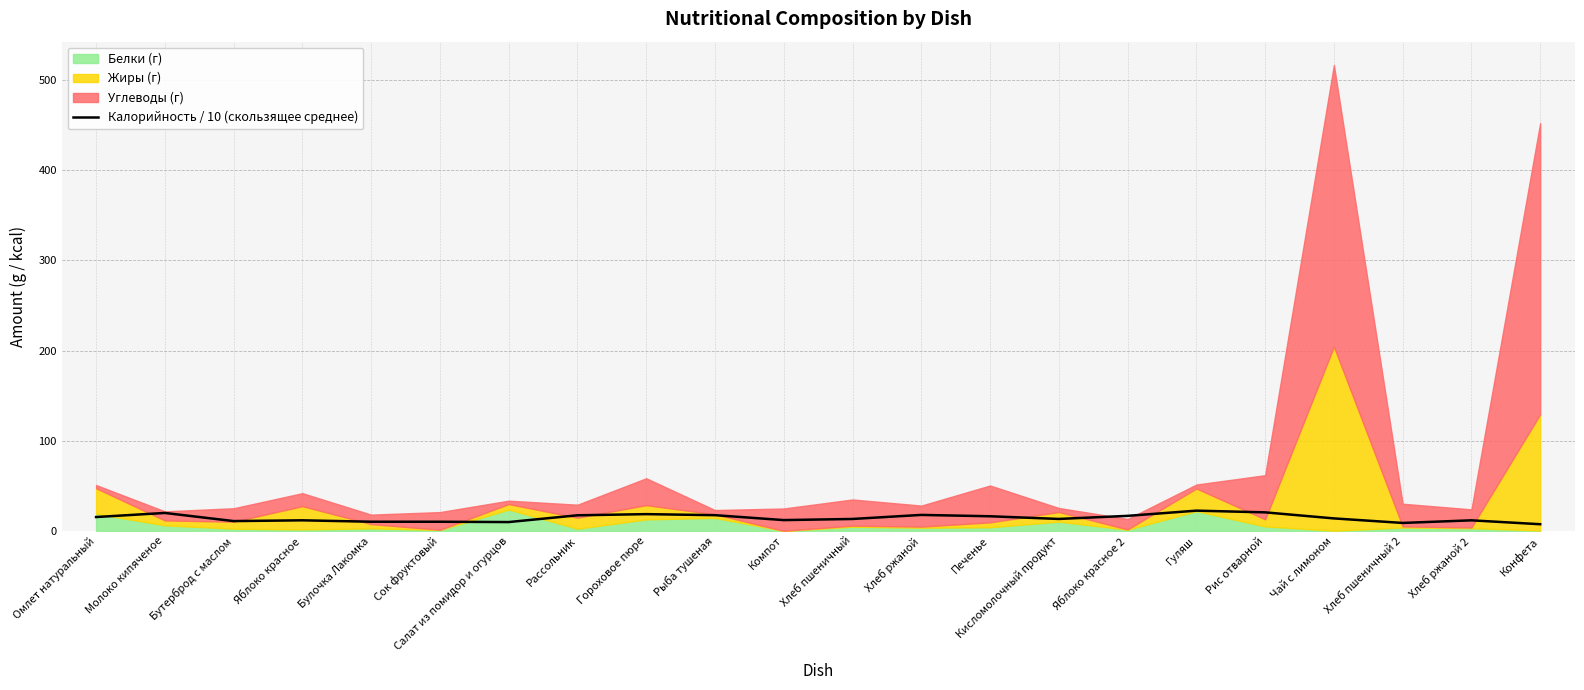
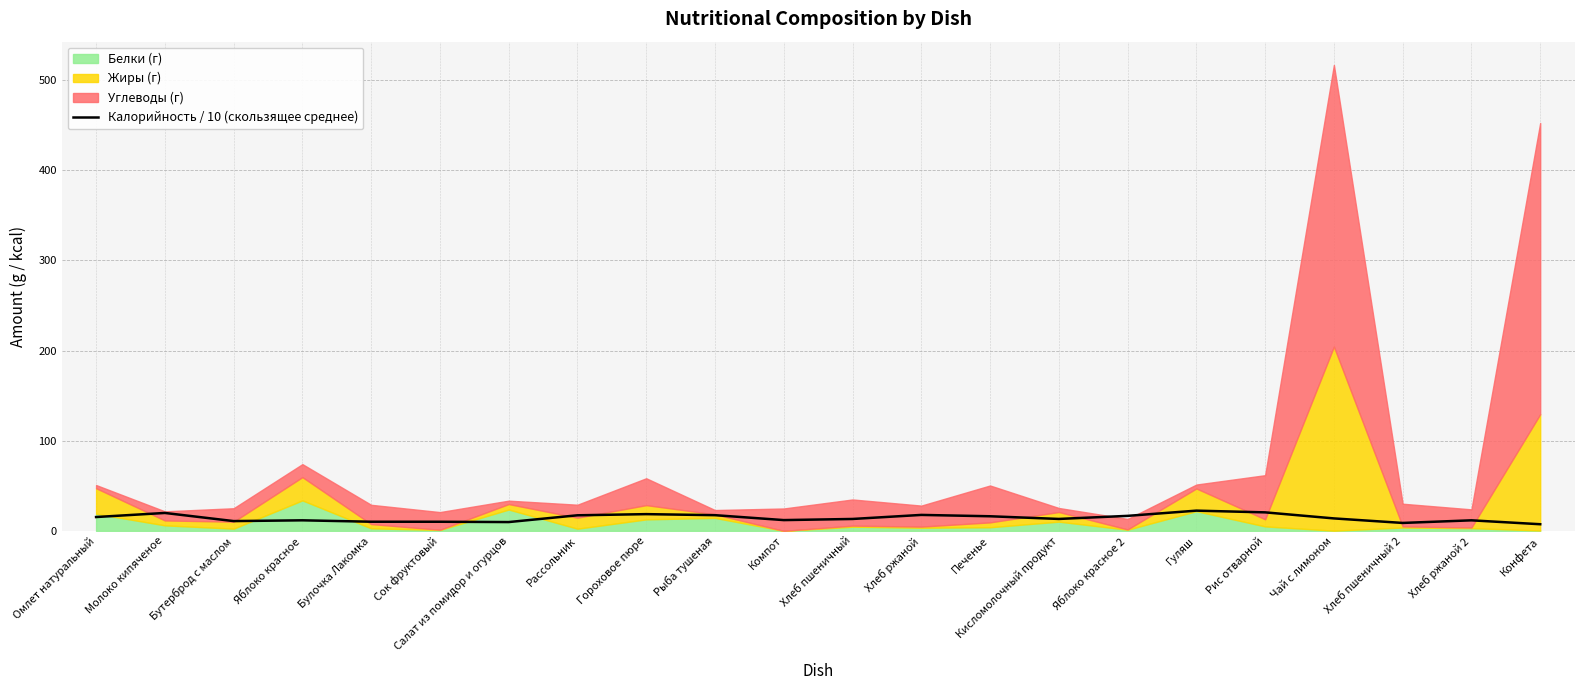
Белки (г), Яблоко красное: 0 -> 30
Углеводы (г), Булочка Лакомка: 10 -> 20
